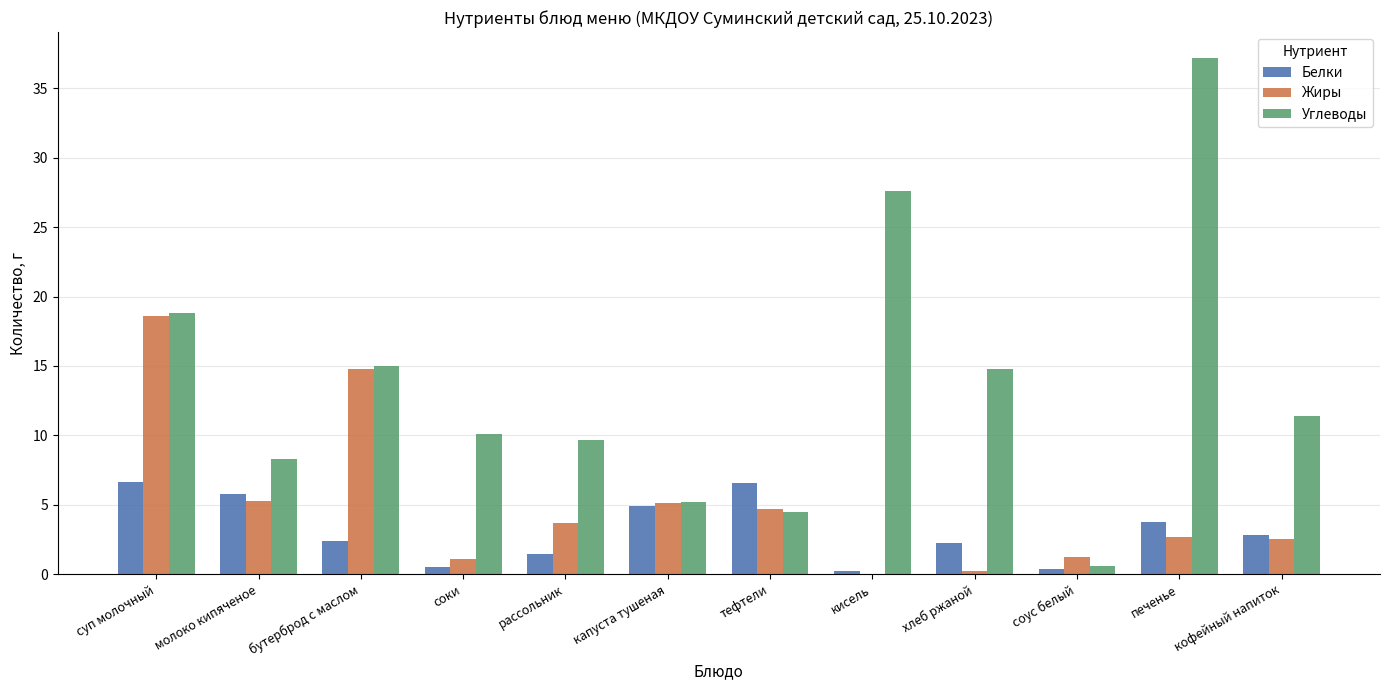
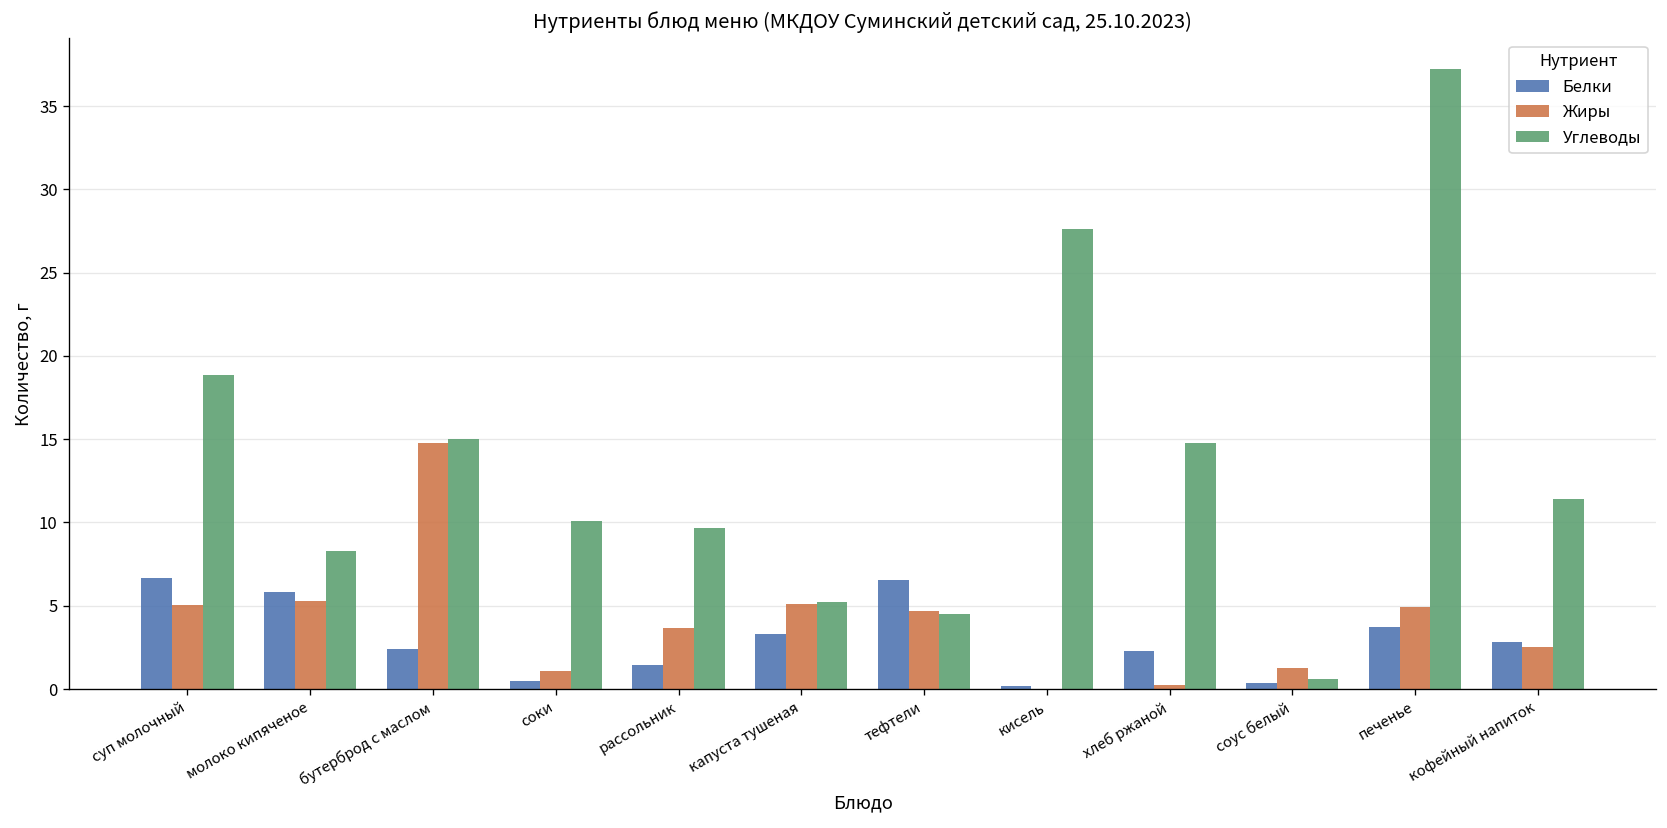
Жиры, суп молочный: 18.6 -> 5.1
Белки, капуста тушеная: 4.9 -> 3.3
Жиры, печенье: 2.7 -> 4.9
